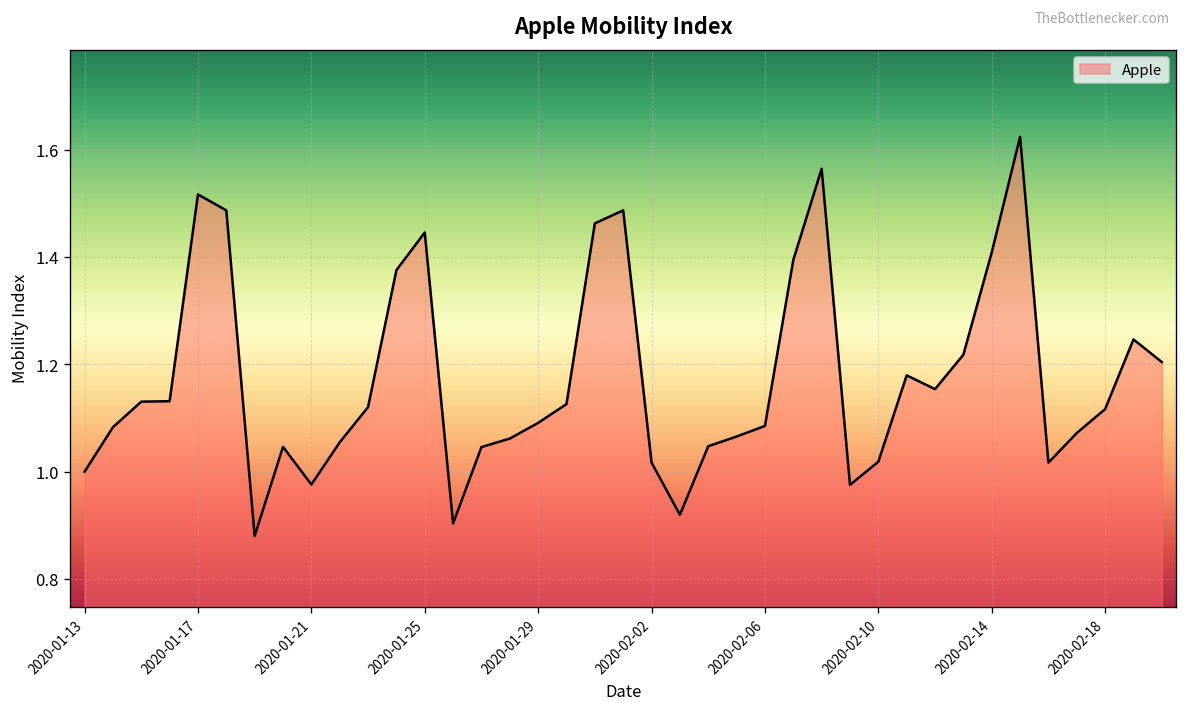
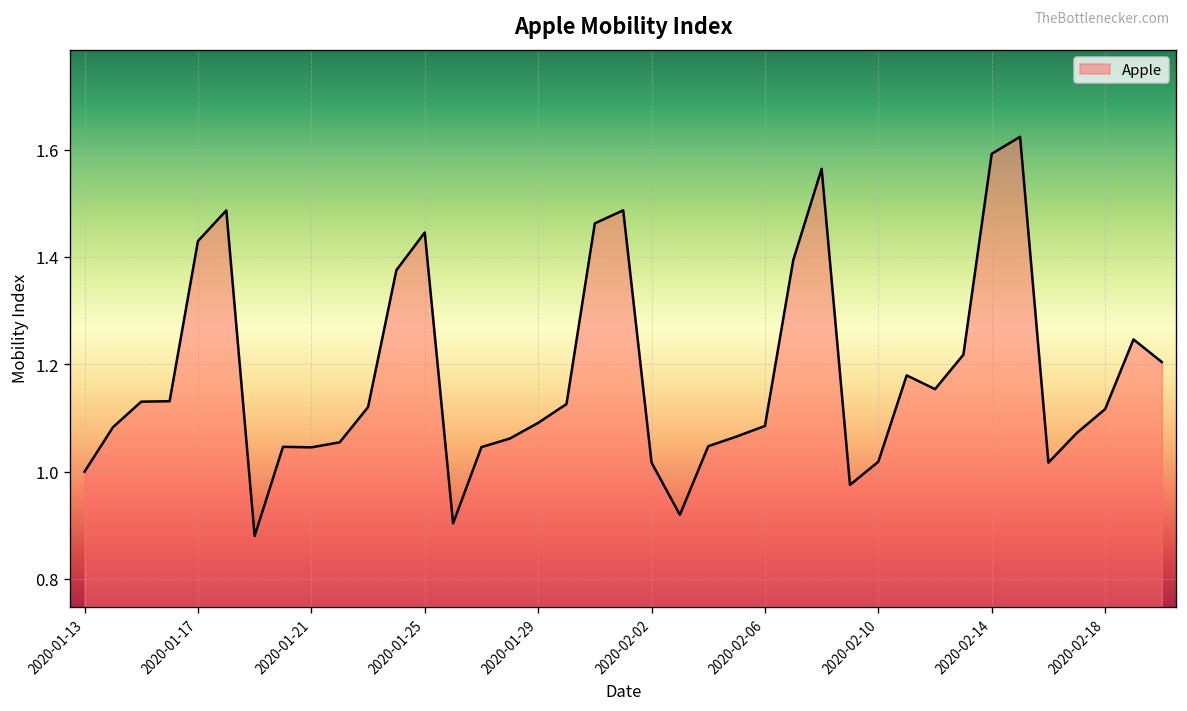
2020-01-17: 1.52 -> 1.43
2020-01-21: 0.98 -> 1.05
2020-02-14: 1.41 -> 1.59
